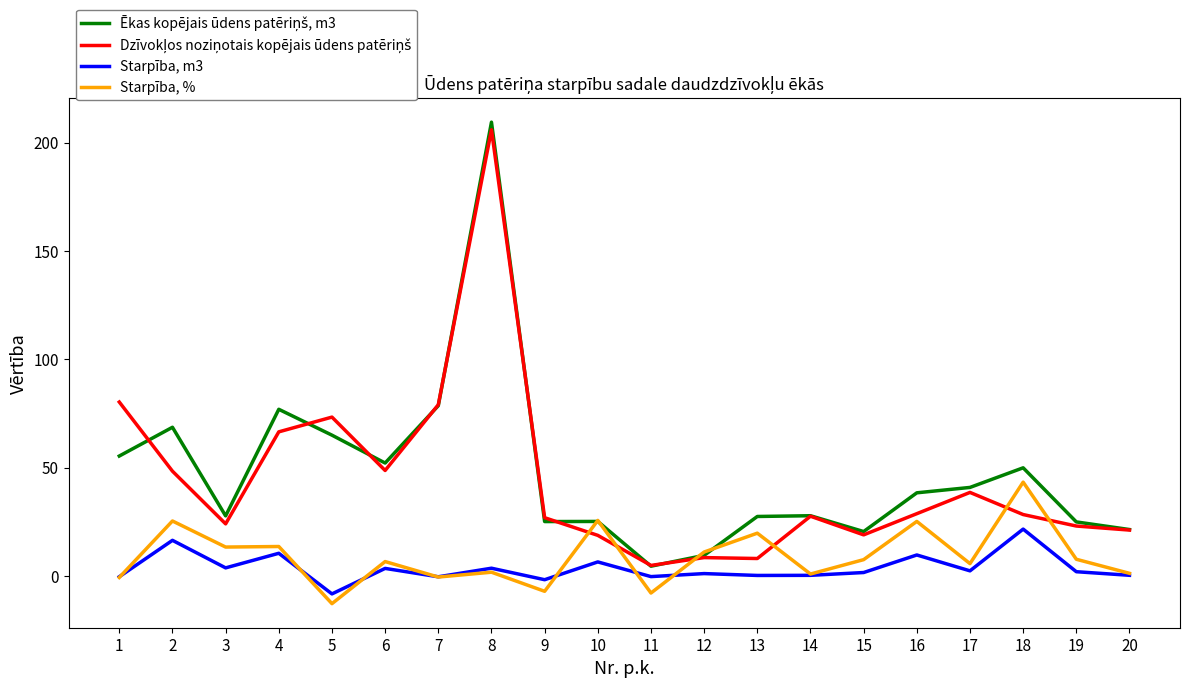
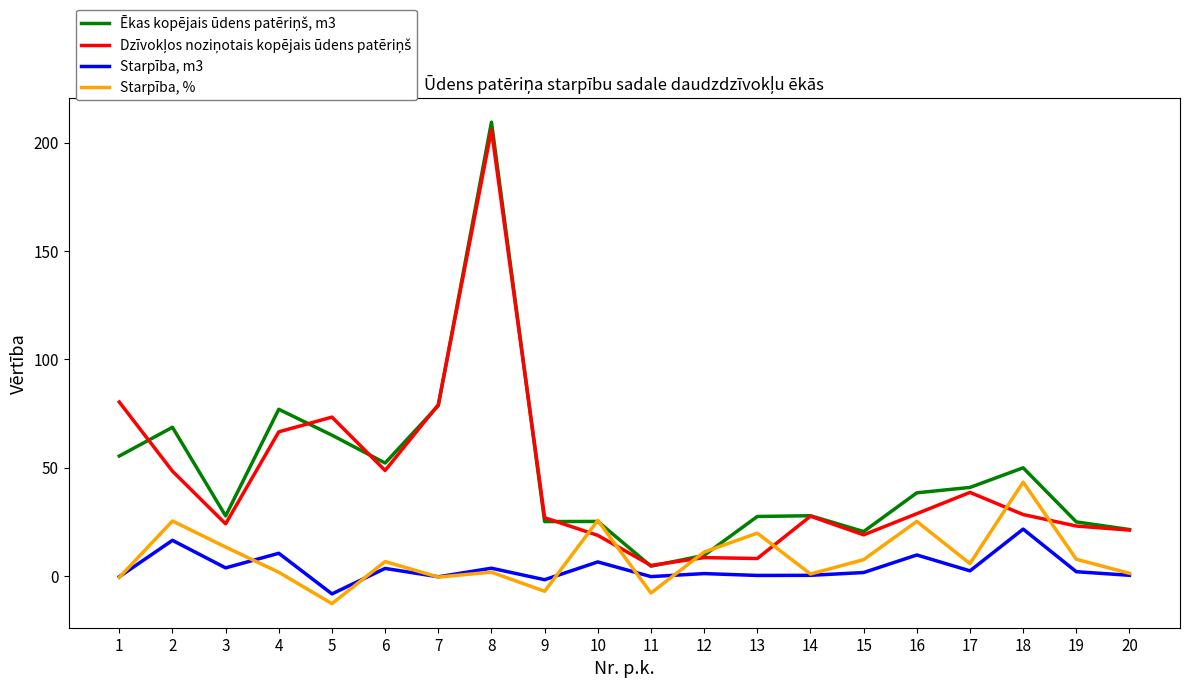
Starpība, %, 4: 14 -> 2
